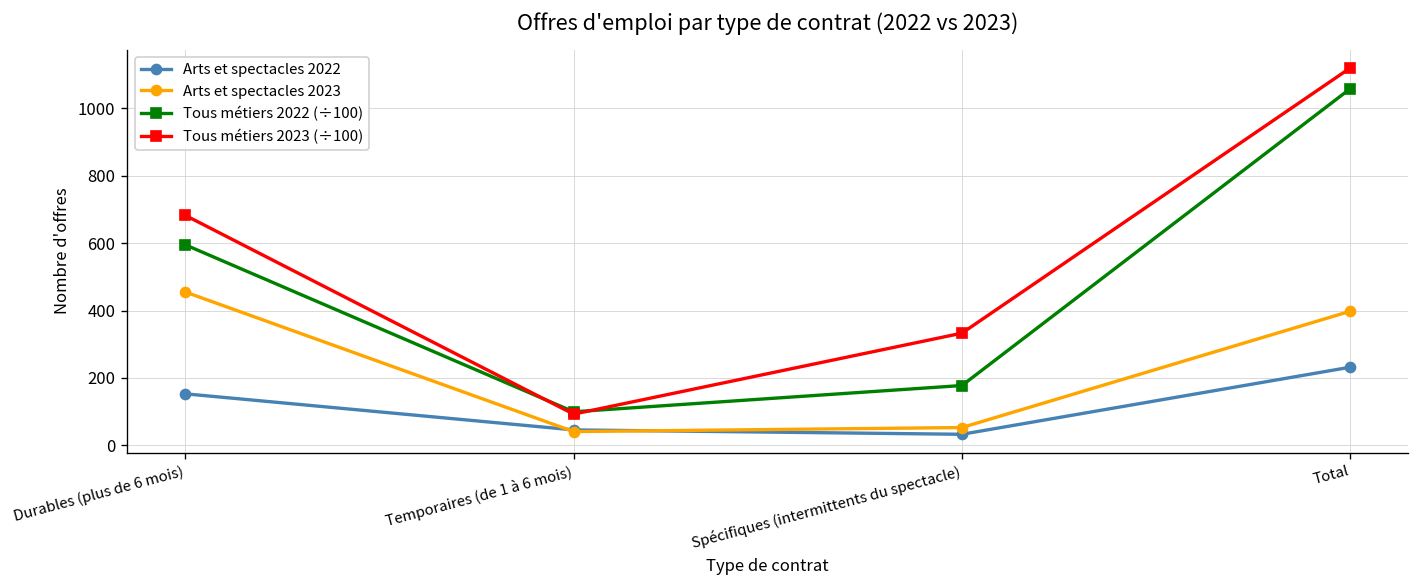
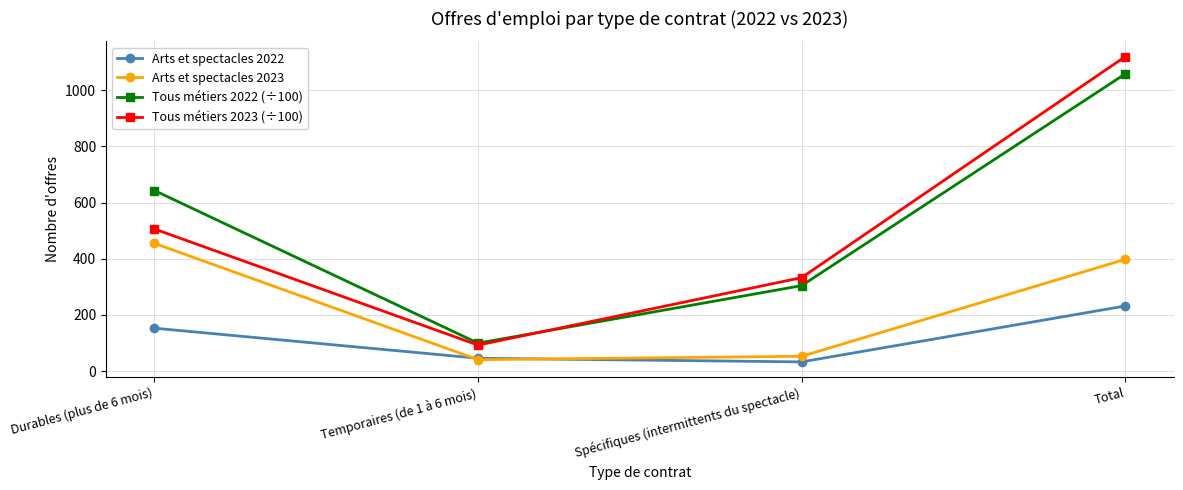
Tous métiers 2022 (÷100), Durables (plus de 6 mois): 590 -> 640
Tous métiers 2023 (÷100), Durables (plus de 6 mois): 680 -> 510
Tous métiers 2022 (÷100), Spécifiques (intermittents du spectacle): 180 -> 300
